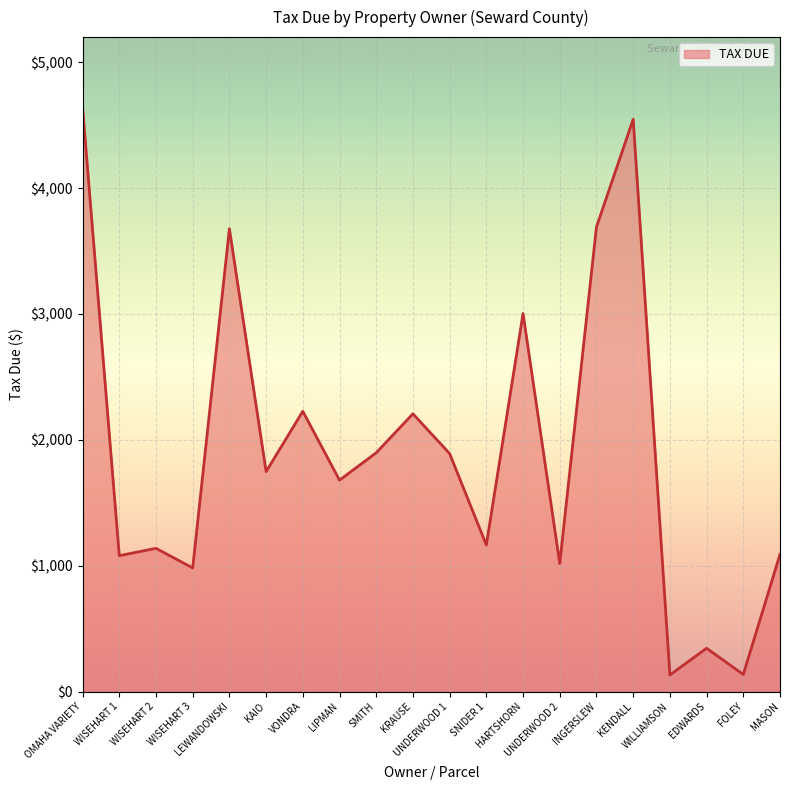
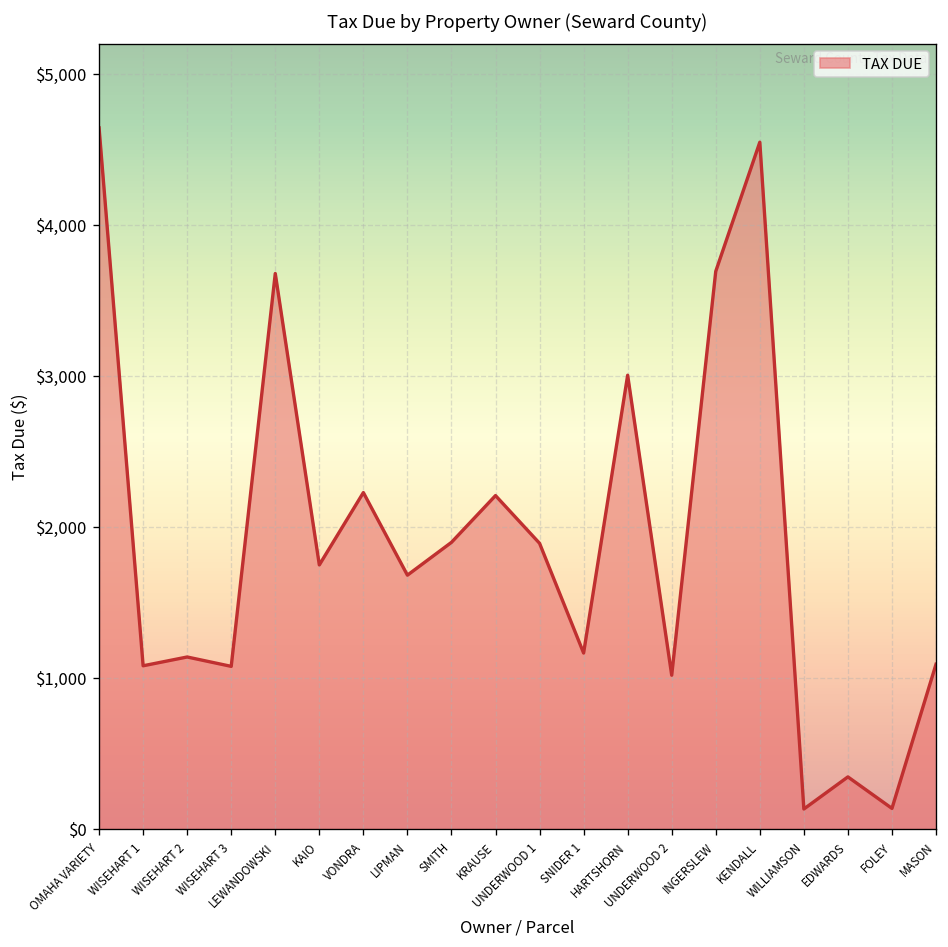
WISEHART 3: $980 -> $1,080
